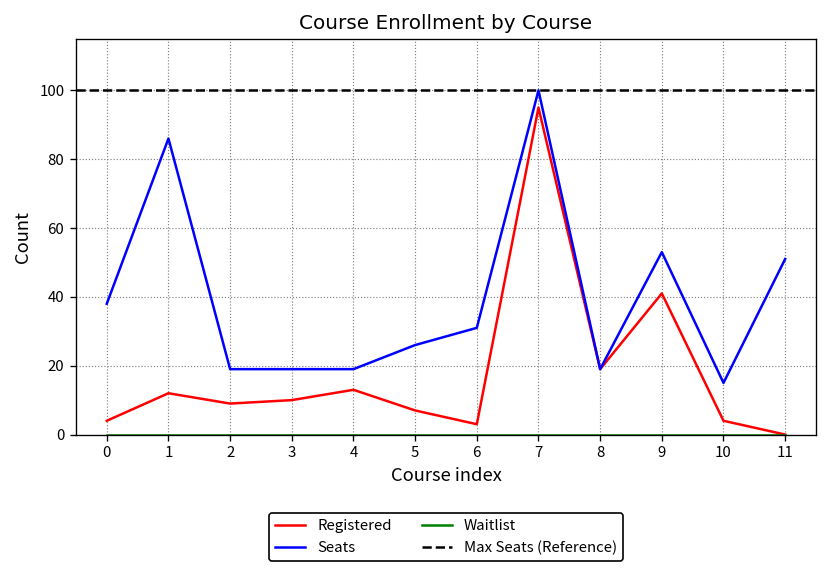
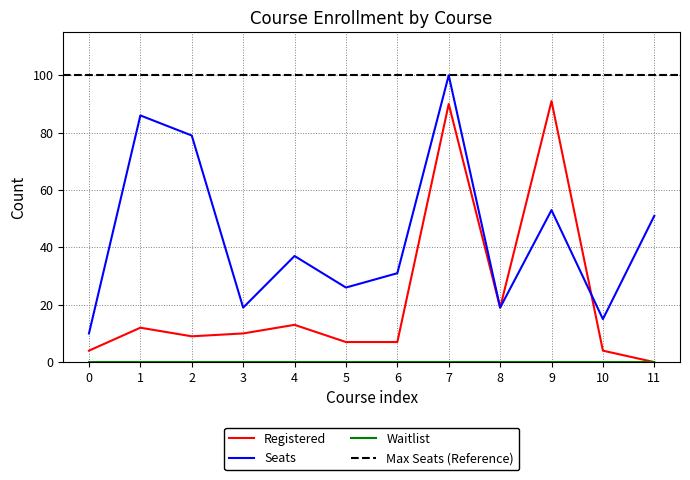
Seats, 0: 38 -> 10
Seats, 2: 19 -> 79
Seats, 4: 19 -> 37
Registered, 6: 3 -> 7
Registered, 7: 95 -> 90
Registered, 9: 41 -> 91
